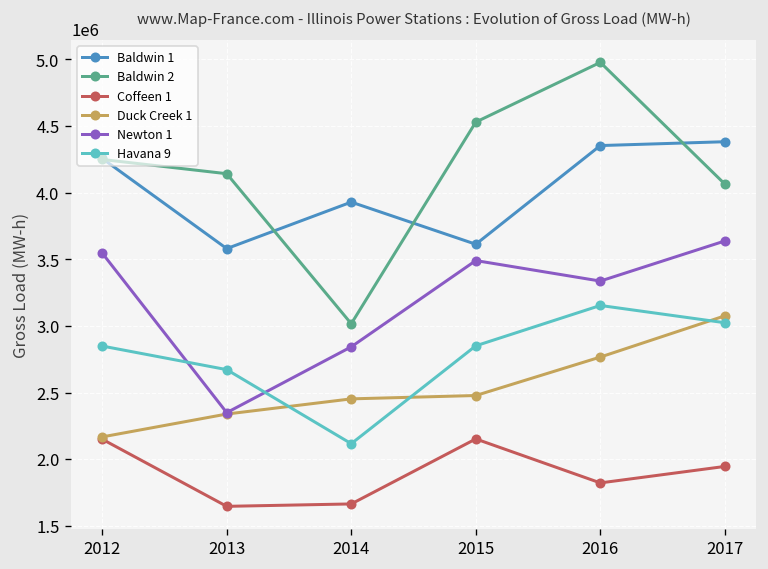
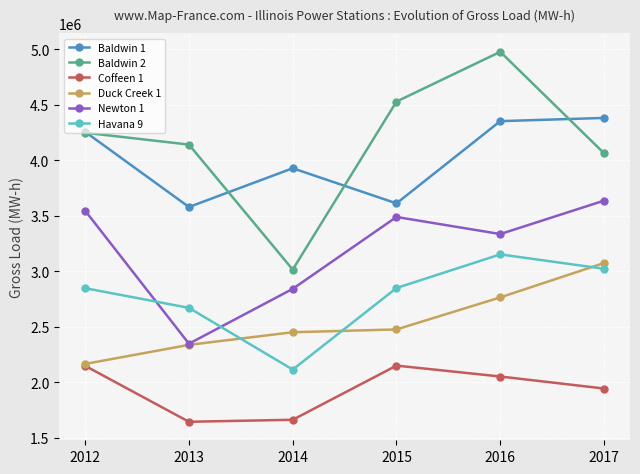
Coffeen 1, 2016: 1820000 -> 2050000
